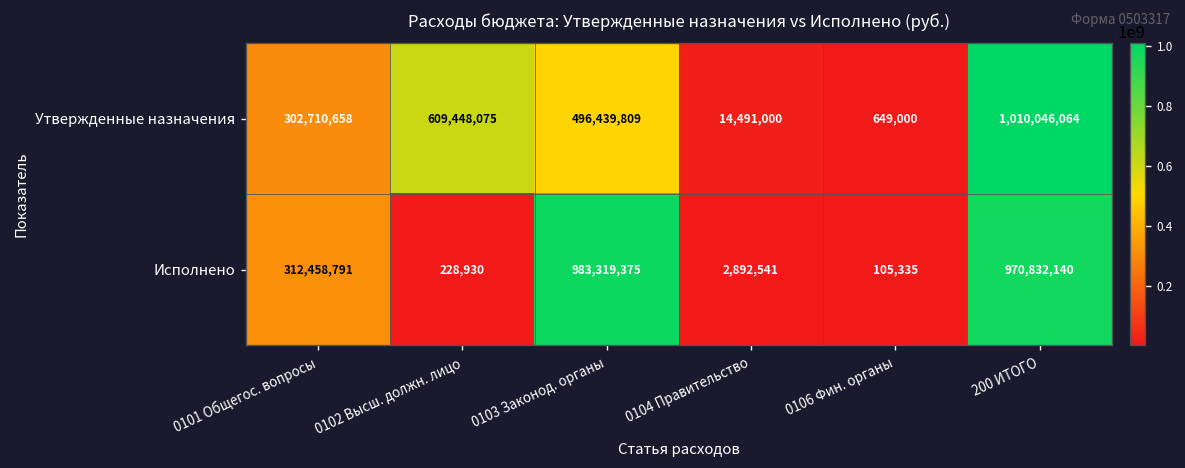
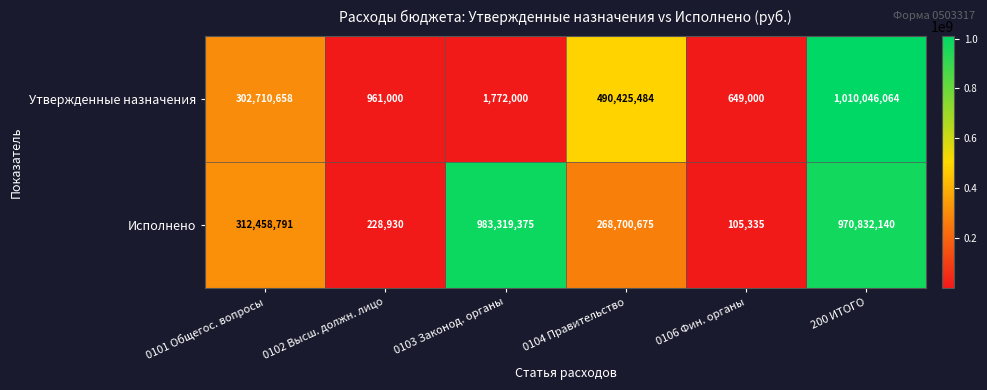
Утвержденные назначения, 0102 Высш. должн. лицо: 609,448,075 -> 961,000
Утвержденные назначения, 0103 Законод. органы: 496,439,809 -> 1,772,000
Утвержденные назначения, 0104 Правительство: 14,491,000 -> 490,425,484
Исполнено, 0104 Правительство: 2,892,541 -> 268,700,675
